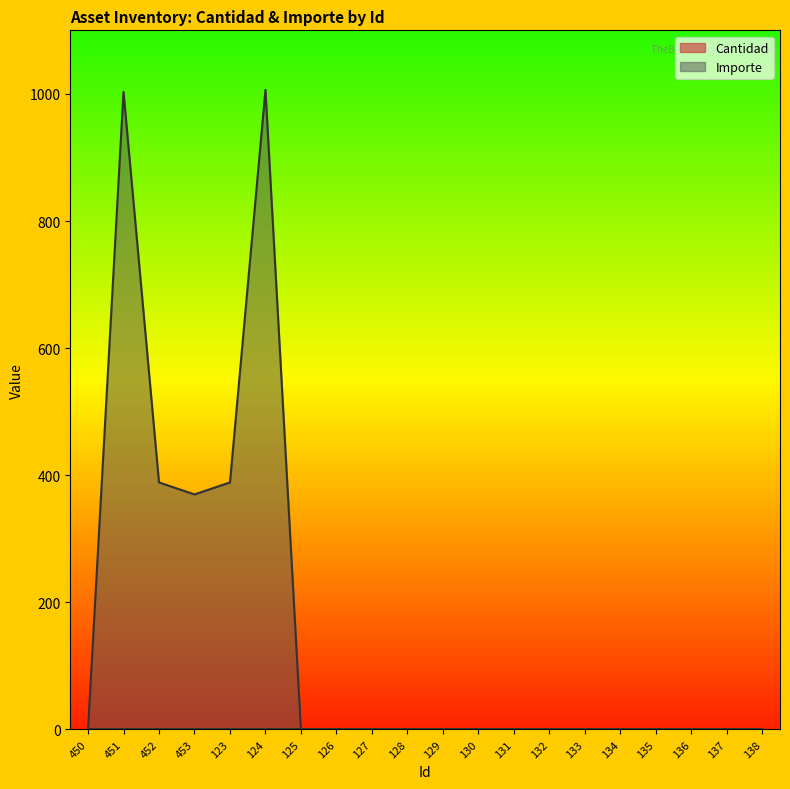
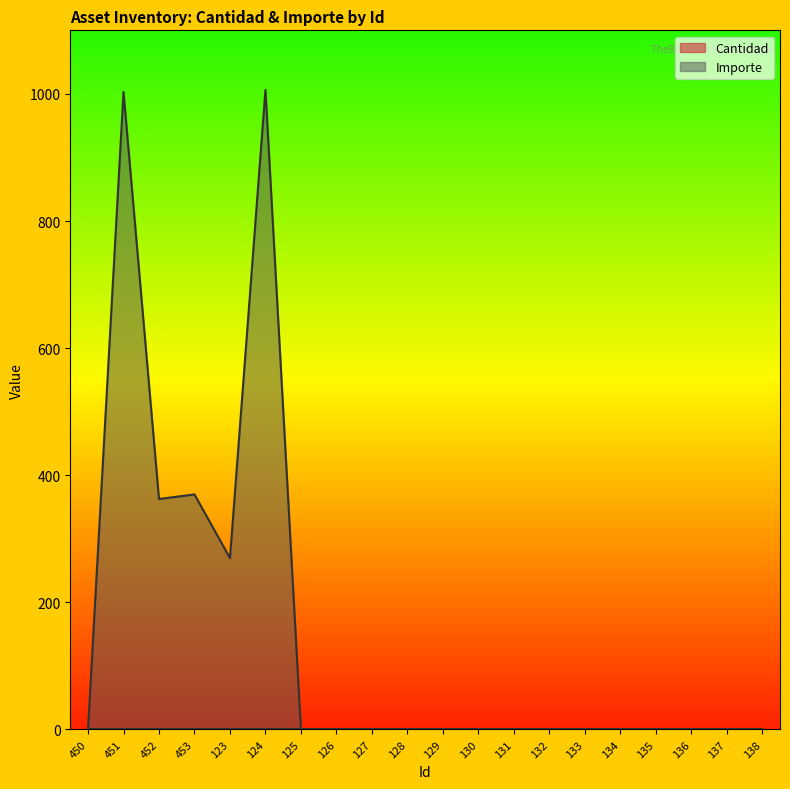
Importe, 452: 390 -> 360
Importe, 123: 390 -> 270
